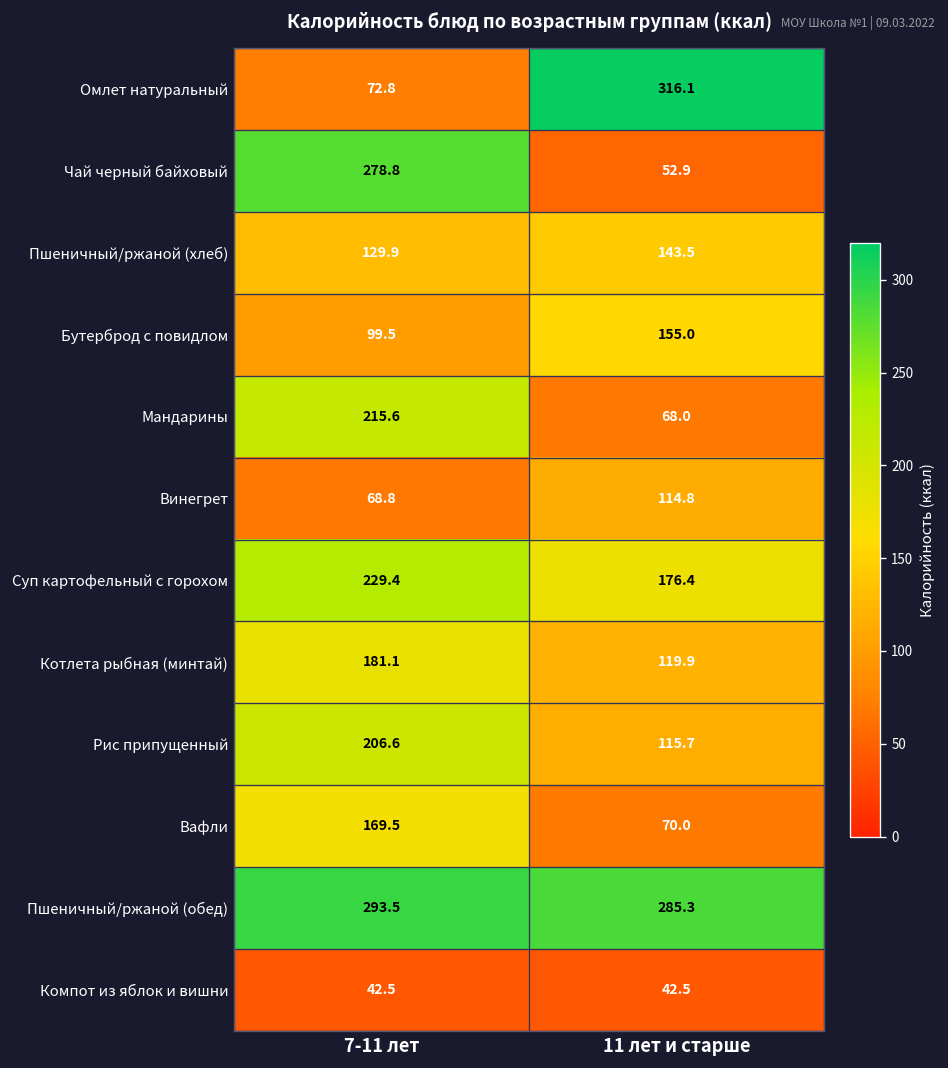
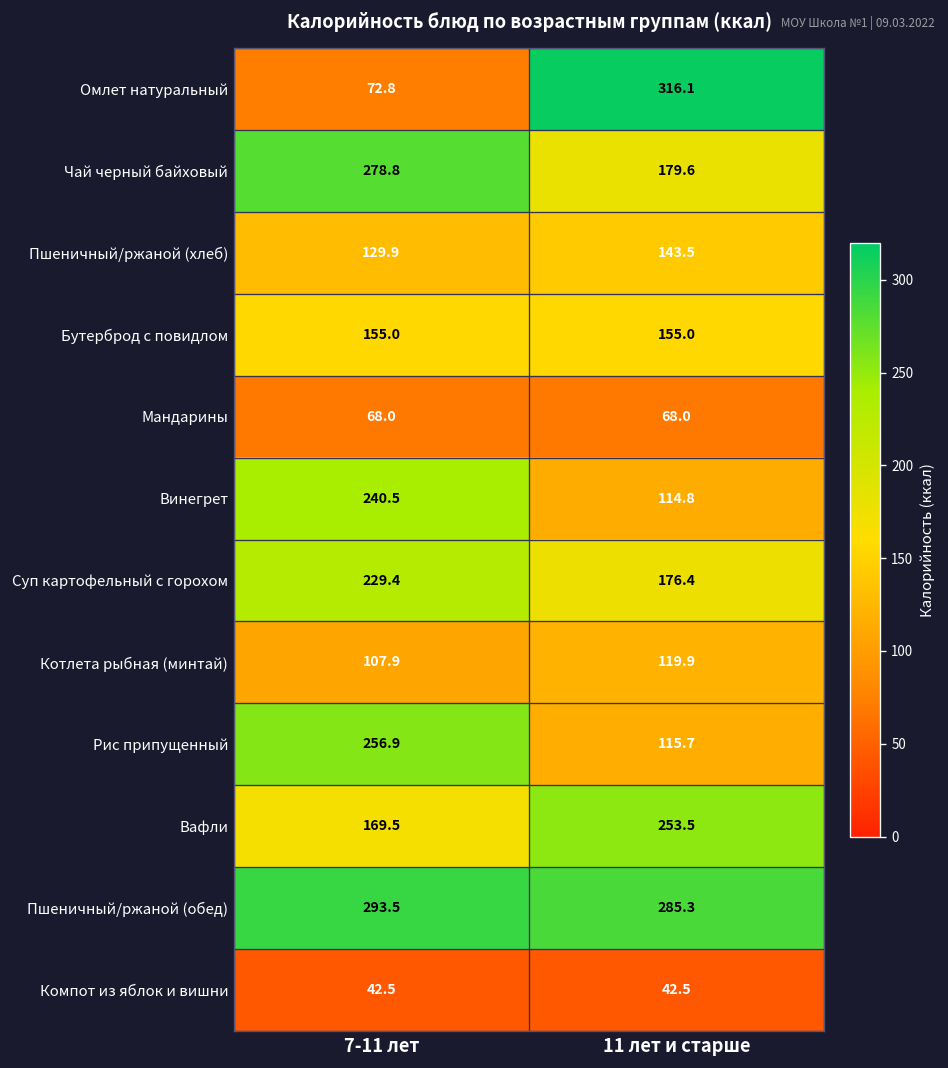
Чай черный байховый, 11 лет и старше: 52.9 -> 179.6
Бутерброд с повидлом, 7-11 лет: 99.5 -> 155.0
Мандарины, 7-11 лет: 215.6 -> 68.0
Винегрет, 7-11 лет: 68.8 -> 240.5
Котлета рыбная (минтай), 7-11 лет: 181.1 -> 107.9
Рис припущенный, 7-11 лет: 206.6 -> 256.9
Вафли, 11 лет и старше: 70.0 -> 253.5
